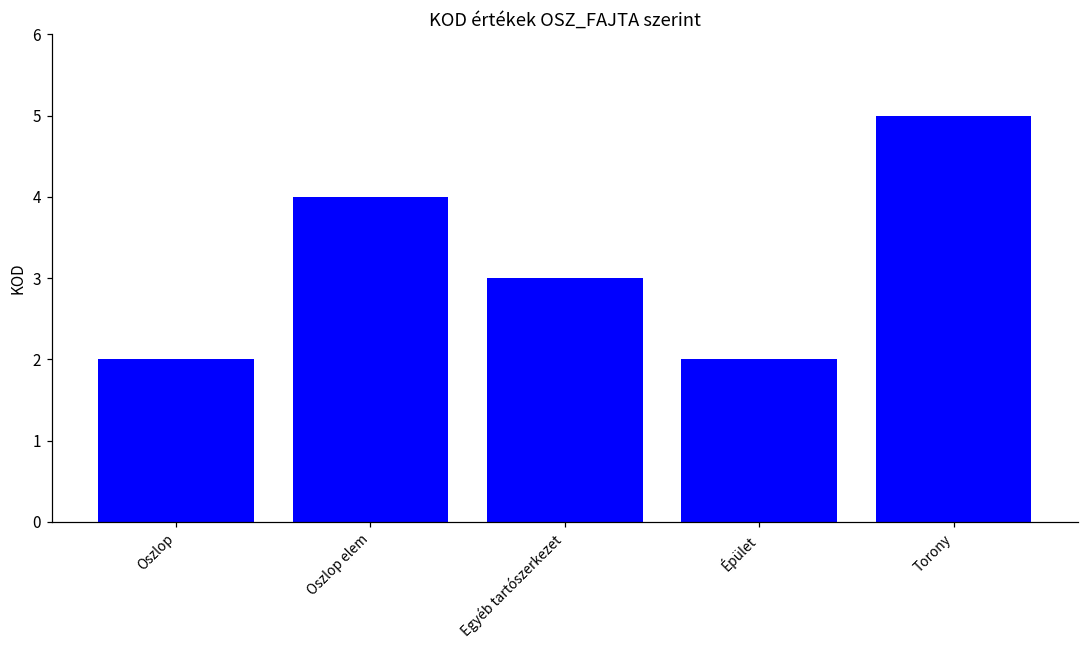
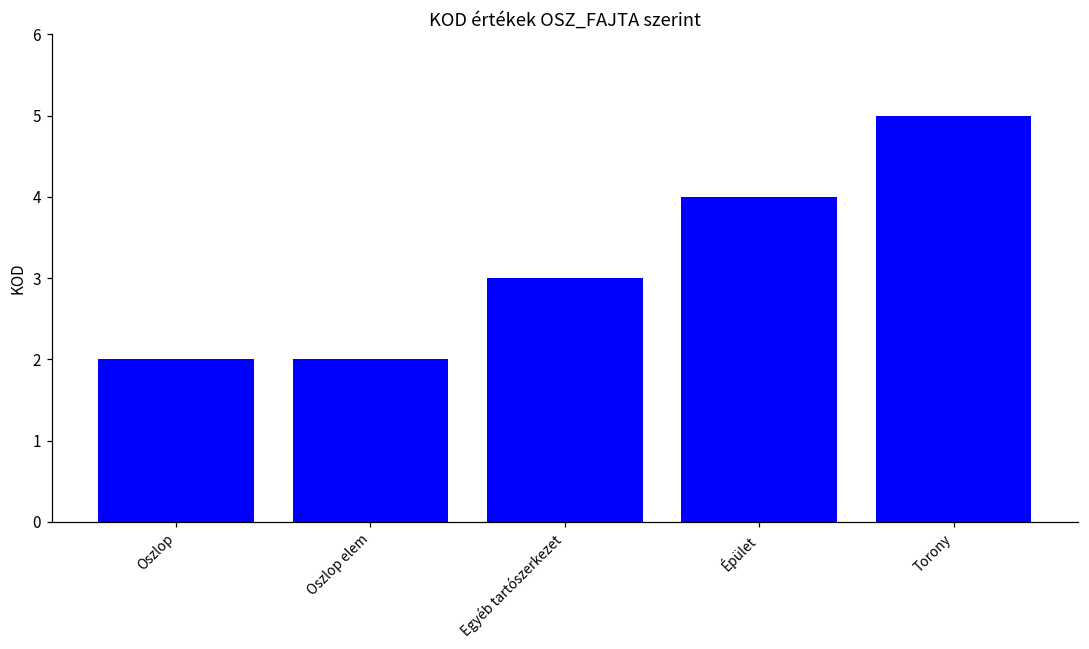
Oszlop elem: 4 -> 2
Épület: 2 -> 4
